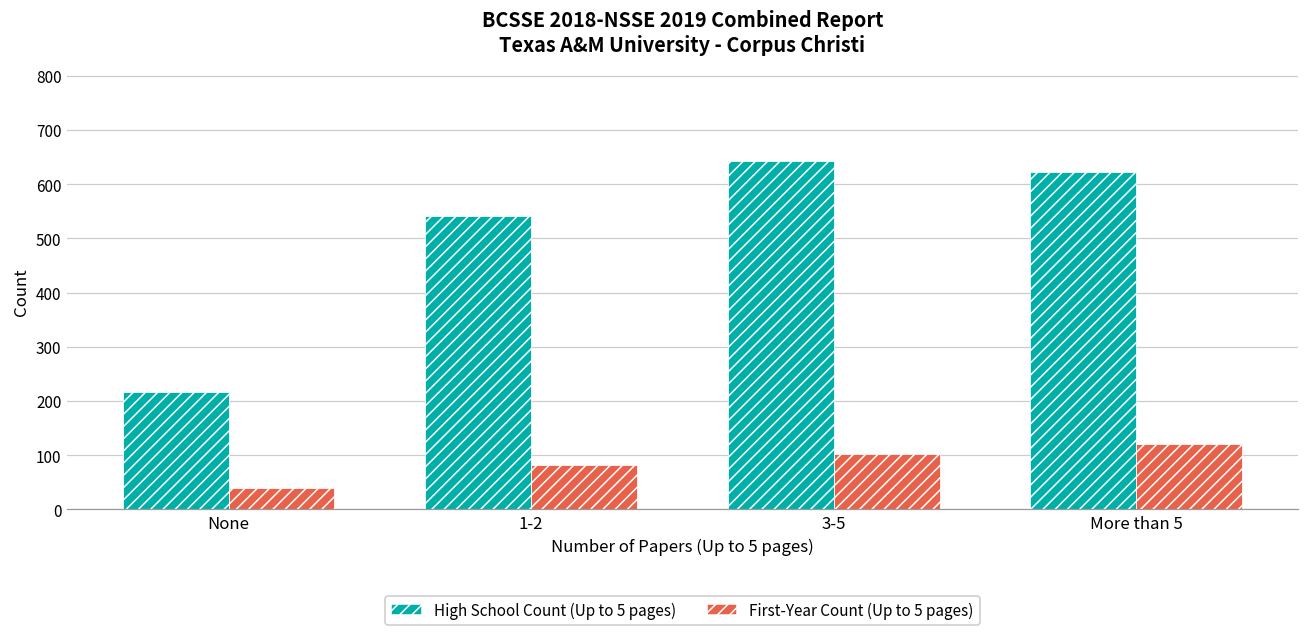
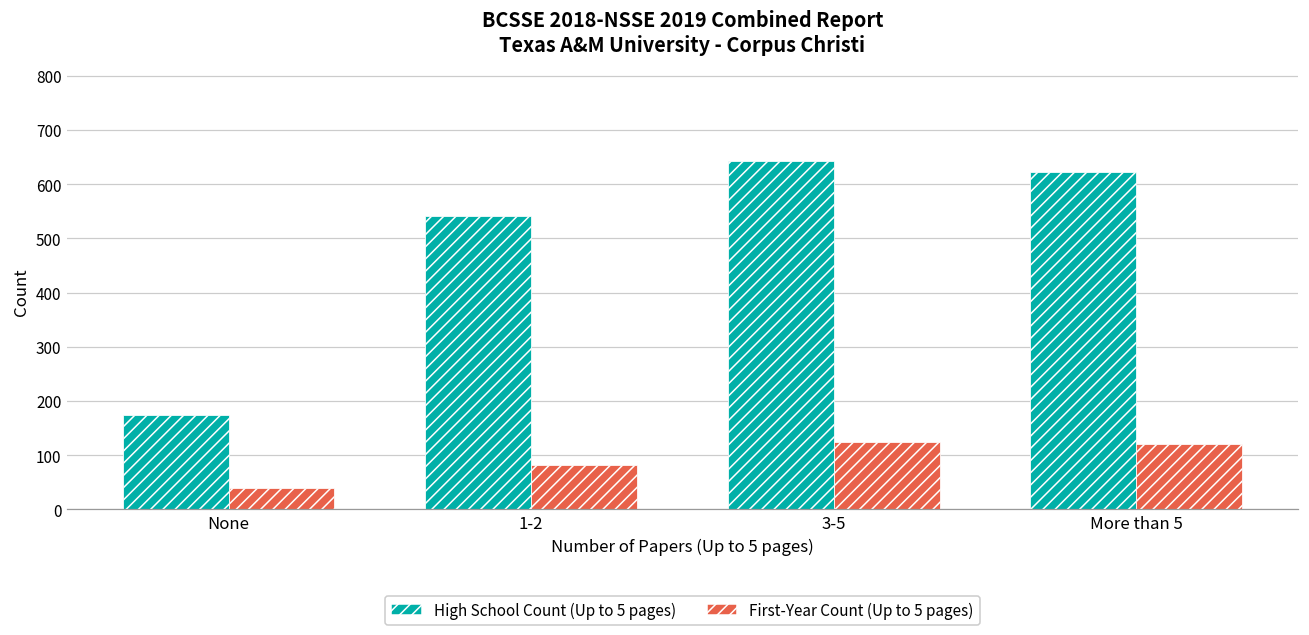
High School Count (Up to 5 pages), None: 220 -> 170
First-Year Count (Up to 5 pages), 3-5: 100 -> 120
